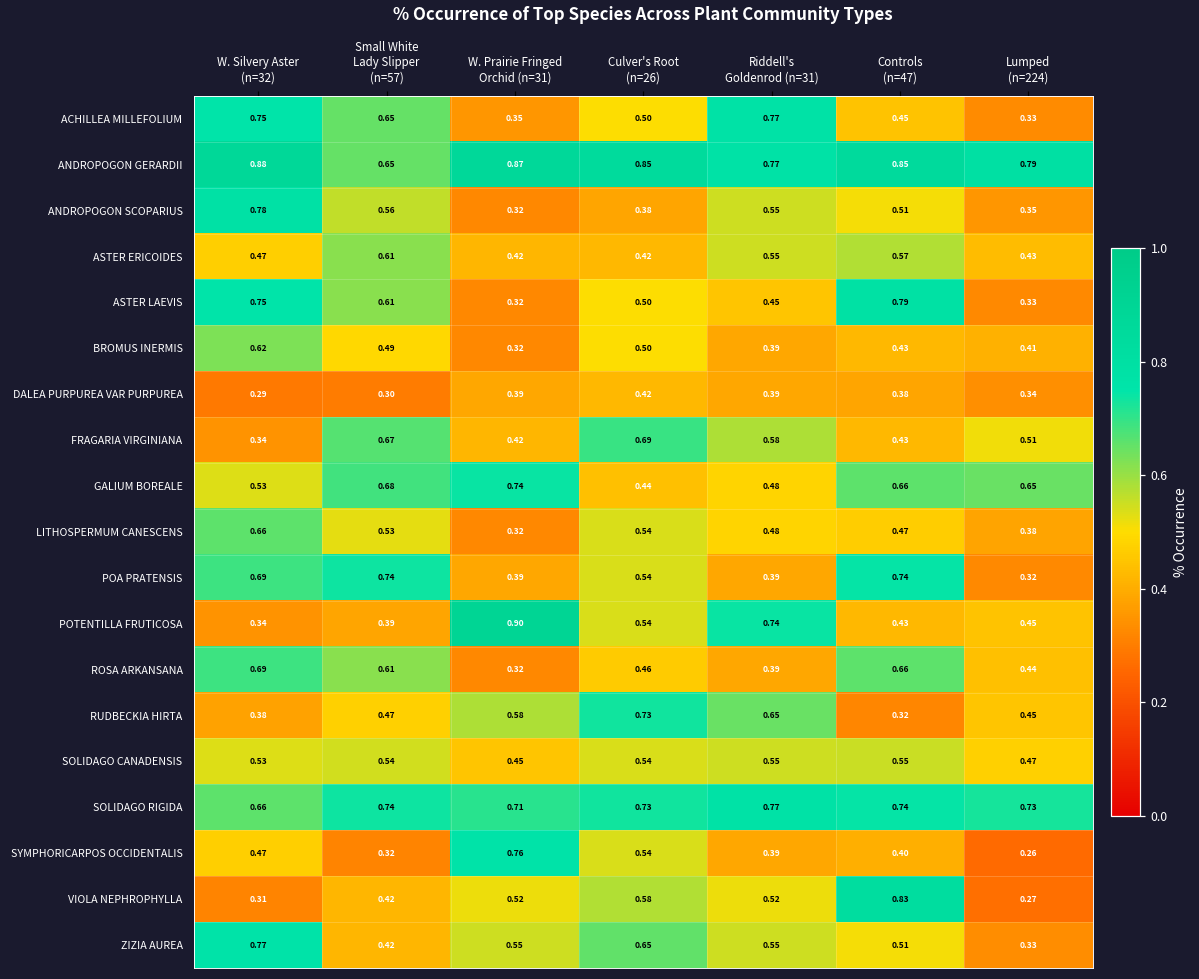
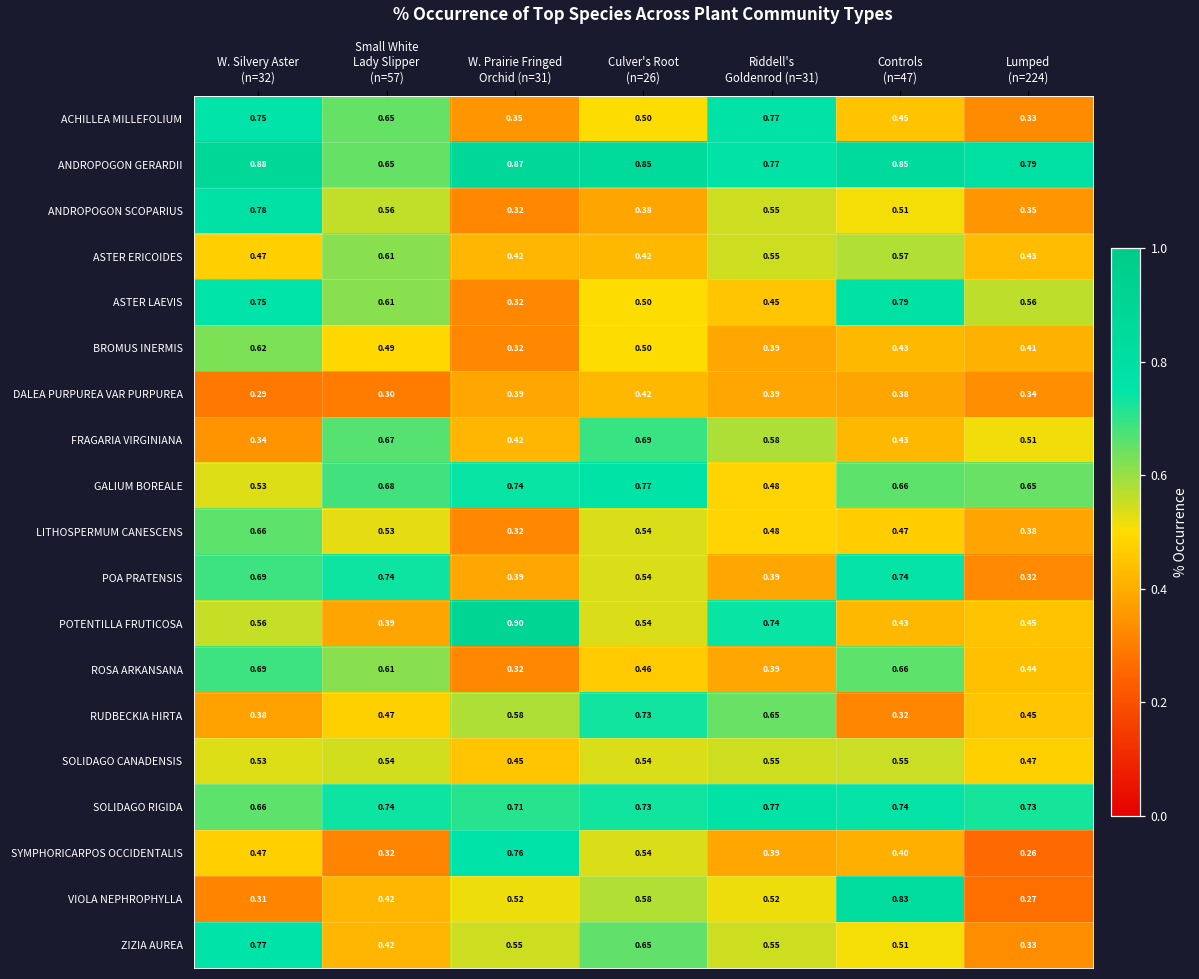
ASTER LAEVIS, Lumped (n=224): 0.33 -> 0.56
GALIUM BOREALE, Culver's Root (n=26): 0.44 -> 0.77
POTENTILLA FRUTICOSA, W. Silvery Aster (n=32): 0.34 -> 0.56
